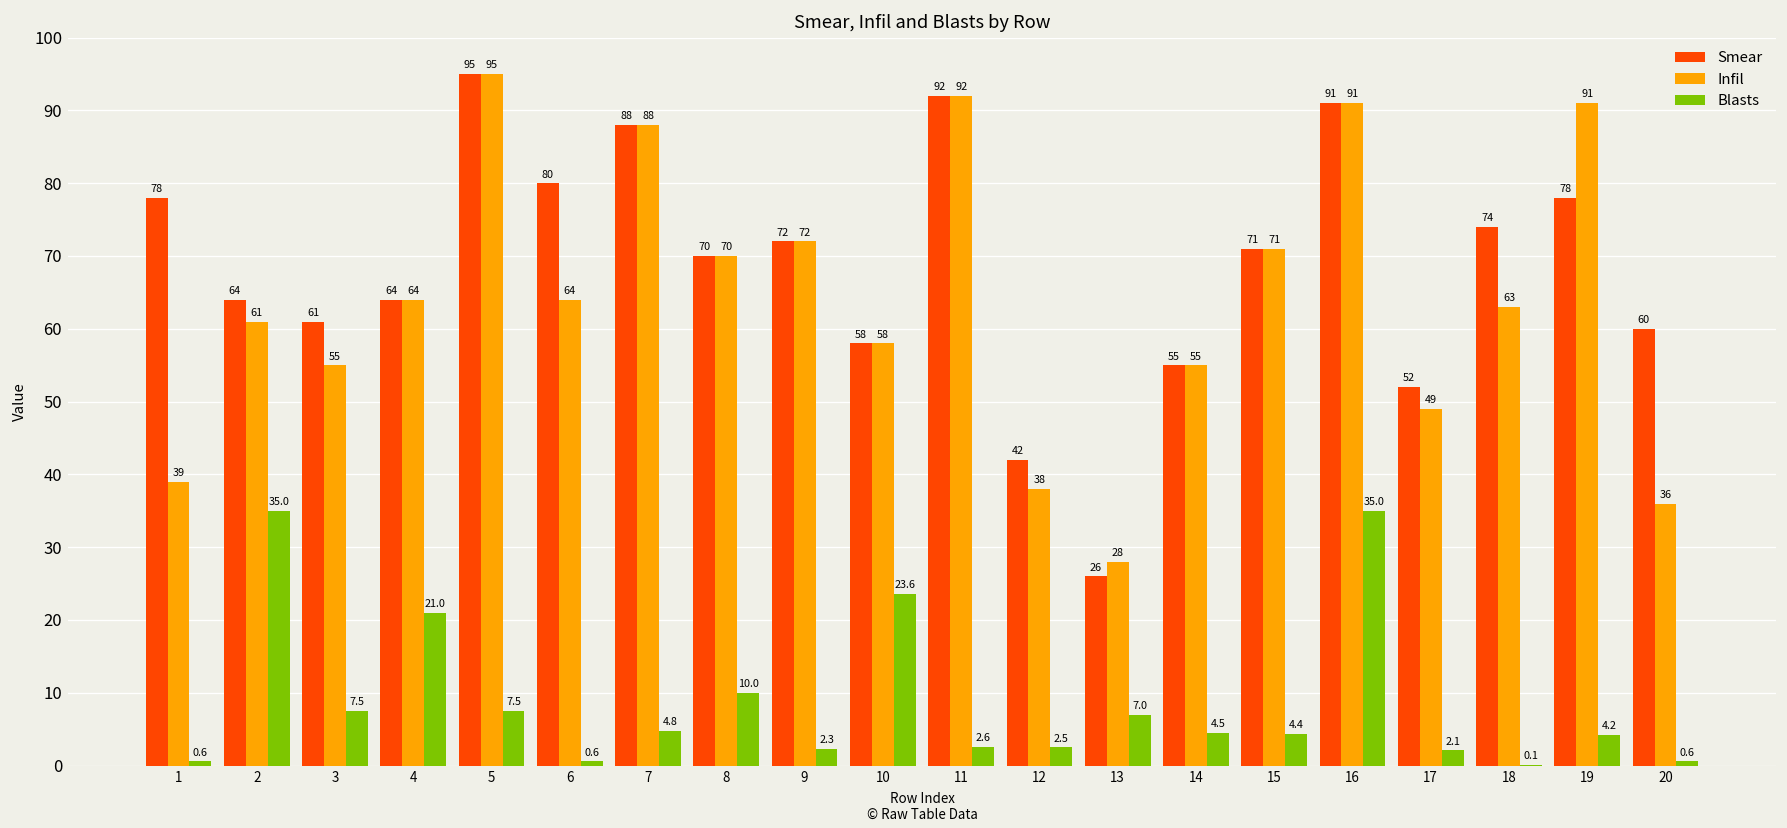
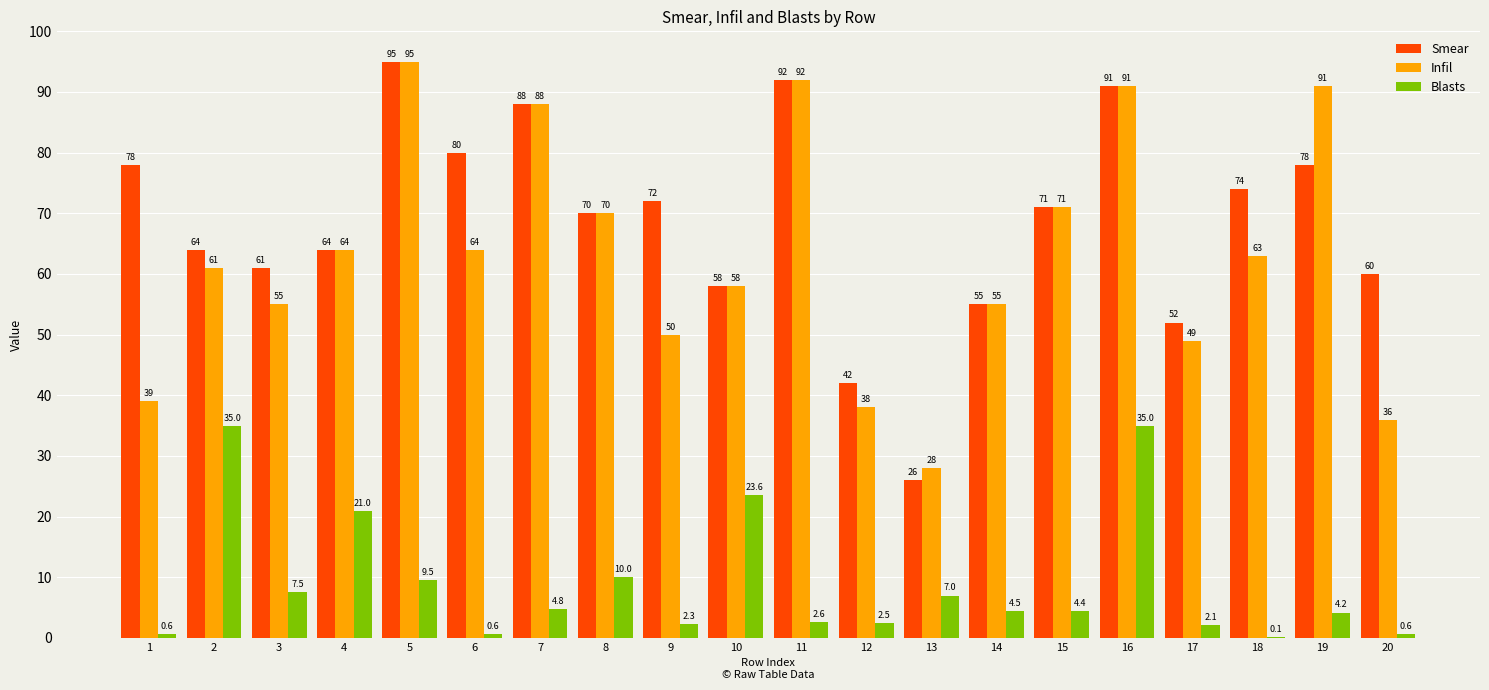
Blasts, 5: 7.5 -> 9.5
Infil, 9: 72 -> 50
